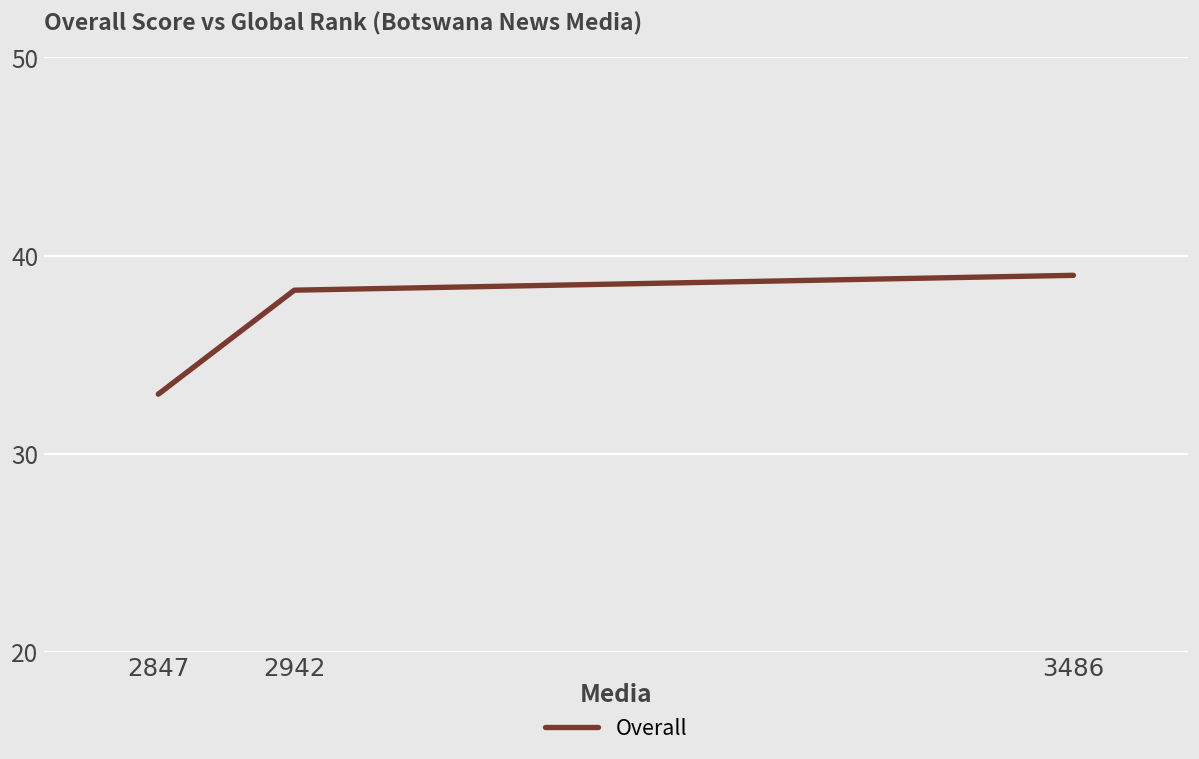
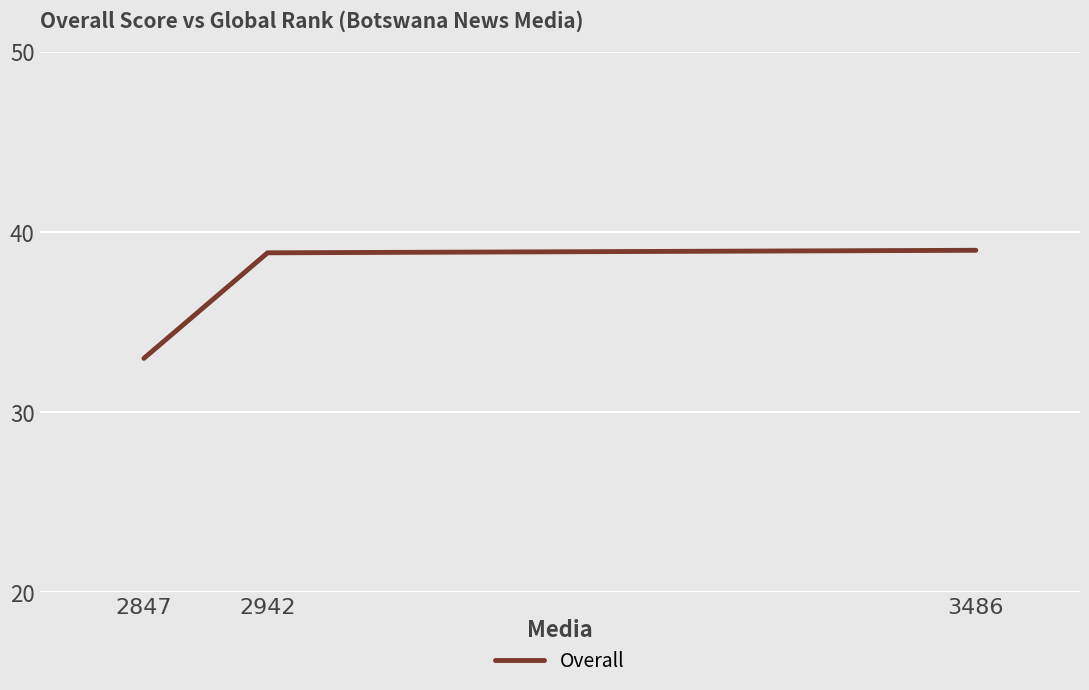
2942: 38.3 -> 38.9
